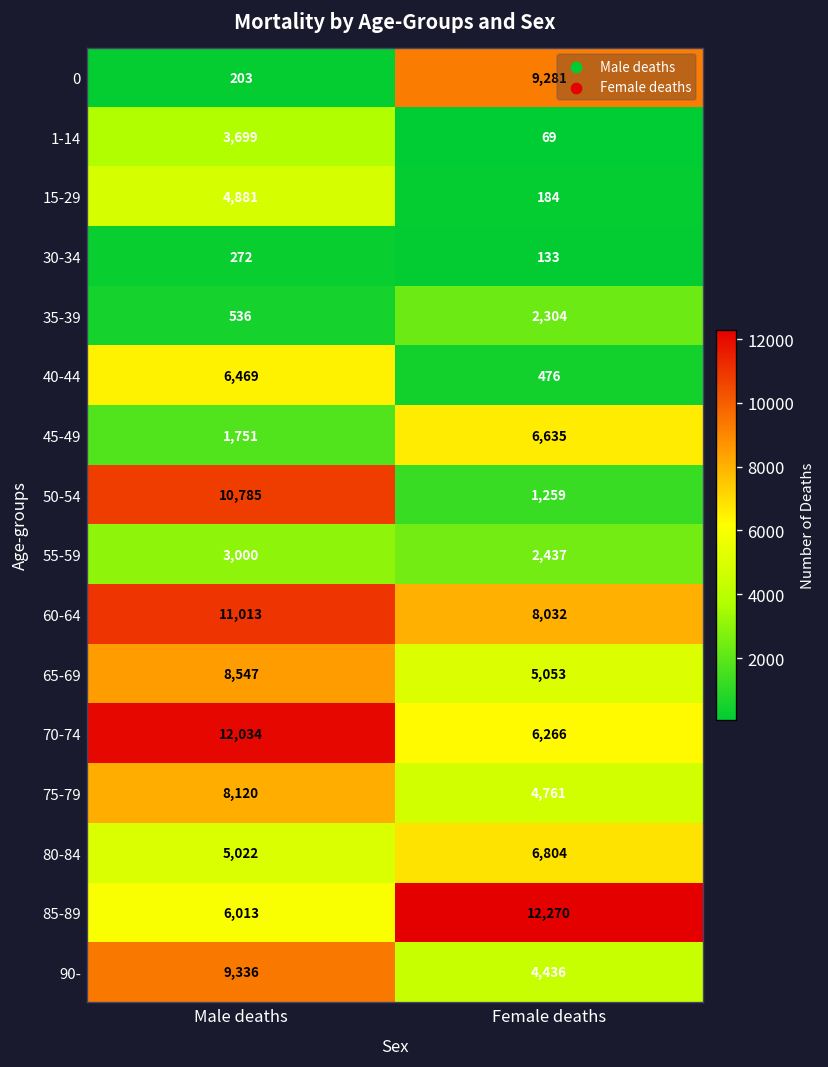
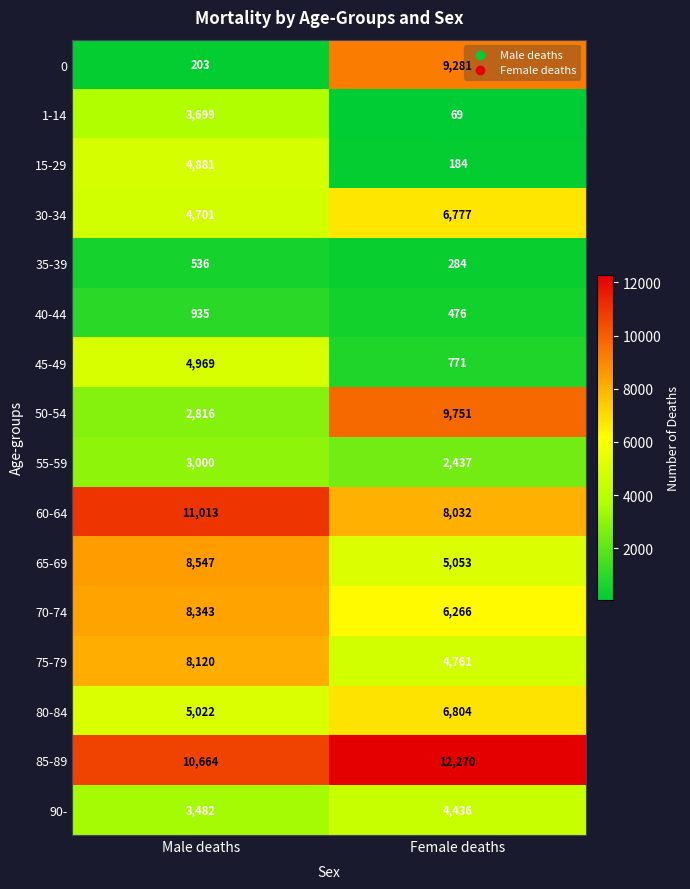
30-34, Male deaths: 272 -> 4,701
30-34, Female deaths: 133 -> 6,777
35-39, Female deaths: 2,304 -> 284
40-44, Male deaths: 6,469 -> 935
45-49, Male deaths: 1,751 -> 4,969
45-49, Female deaths: 6,635 -> 771
50-54, Male deaths: 10,785 -> 2,816
50-54, Female deaths: 1,259 -> 9,751
70-74, Male deaths: 12,034 -> 8,343
85-89, Male deaths: 6,013 -> 10,664
90-, Male deaths: 9,336 -> 3,482
